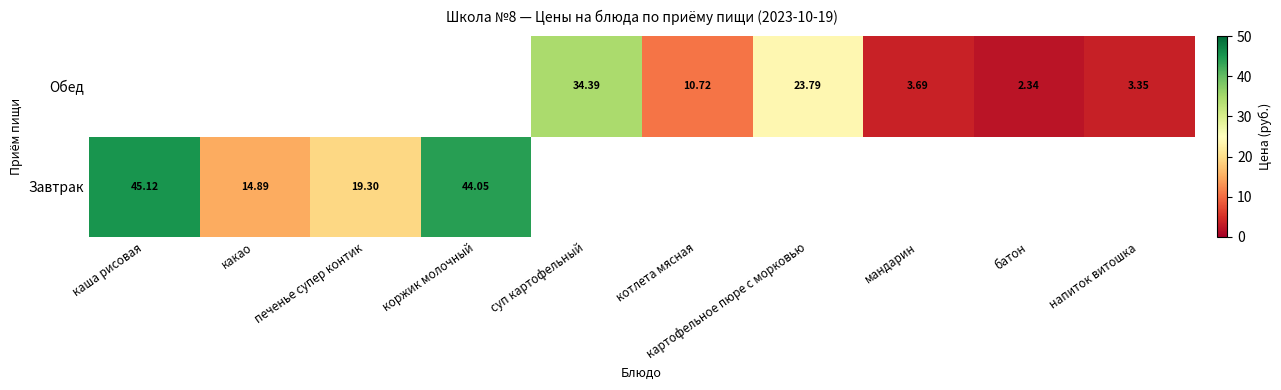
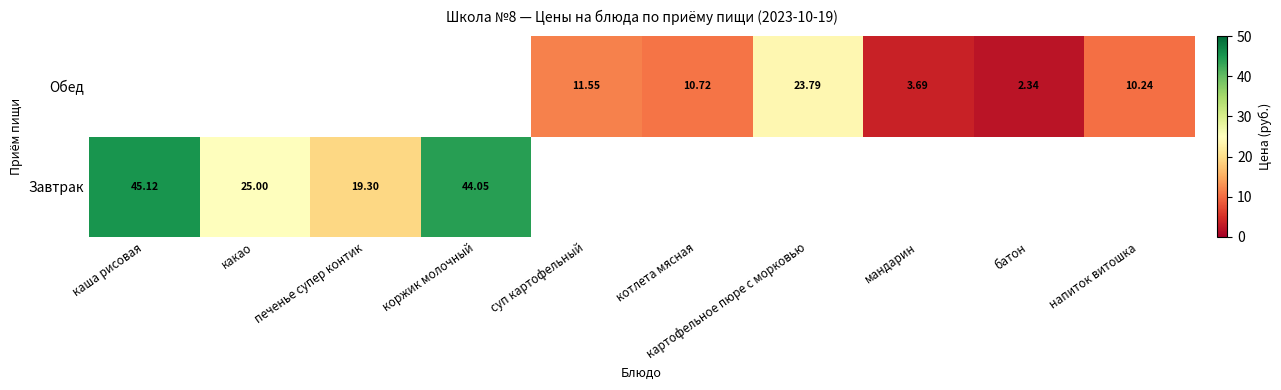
Обед, суп картофельный: 34.39 -> 11.55
Обед, напиток витошка: 3.35 -> 10.24
Завтрак, какао: 14.89 -> 25.00
